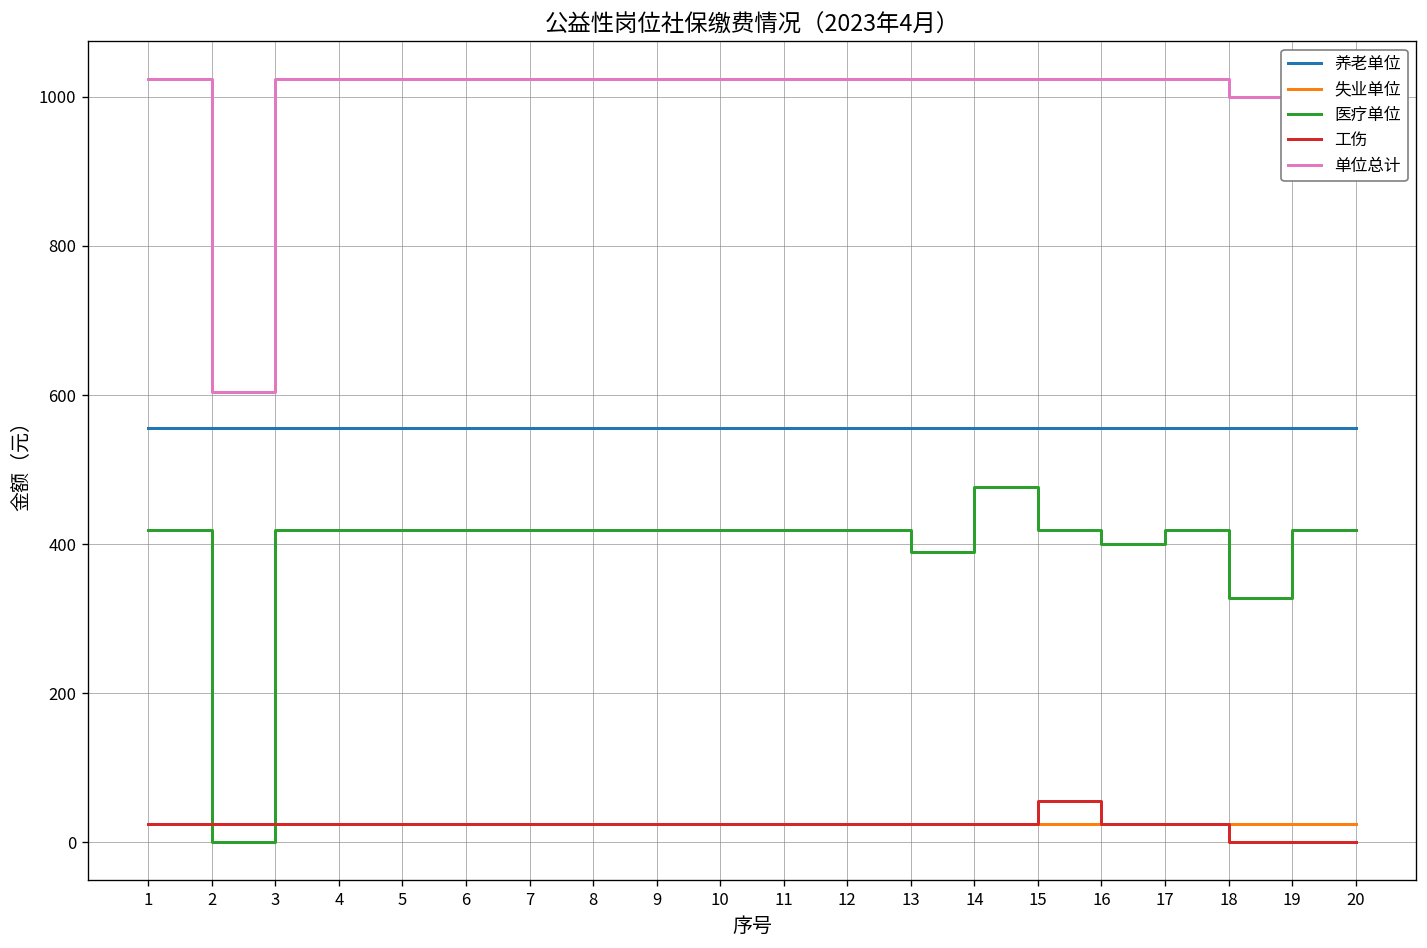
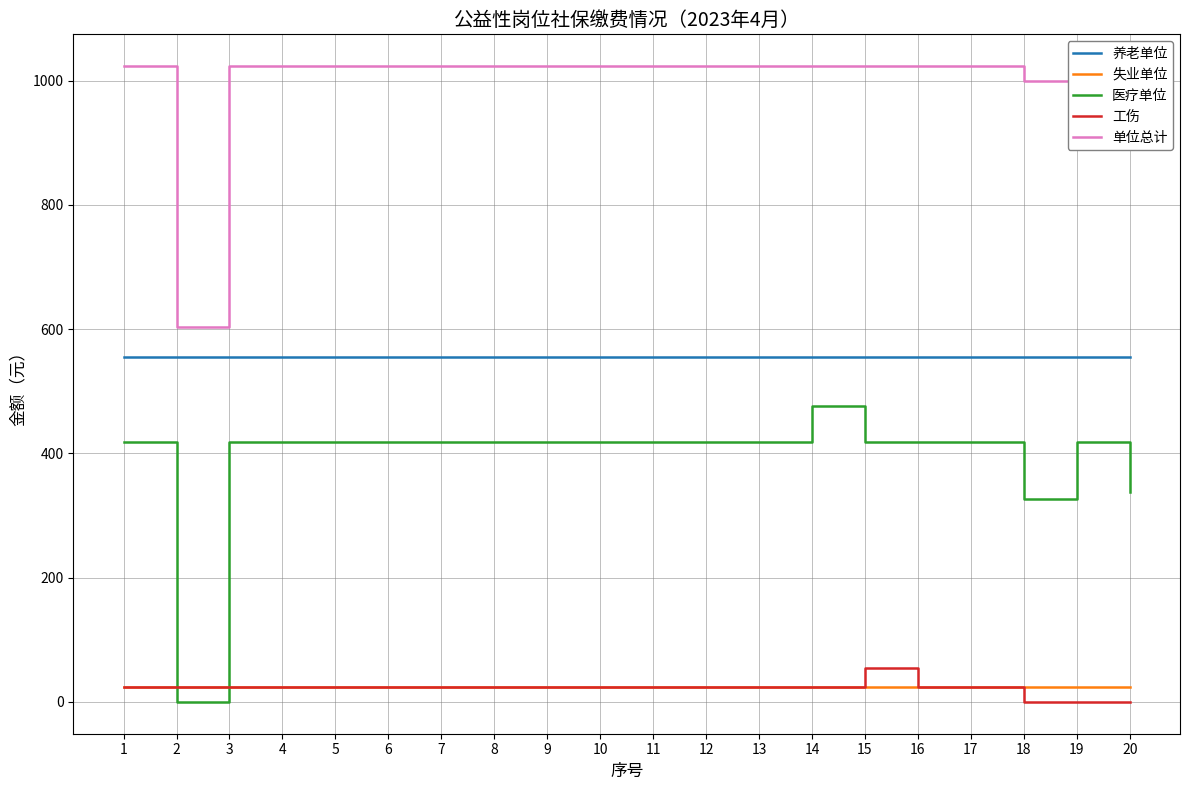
医疗单位, 13: 390 -> 420
医疗单位, 16: 400 -> 420
医疗单位, 20: 420 -> 340
